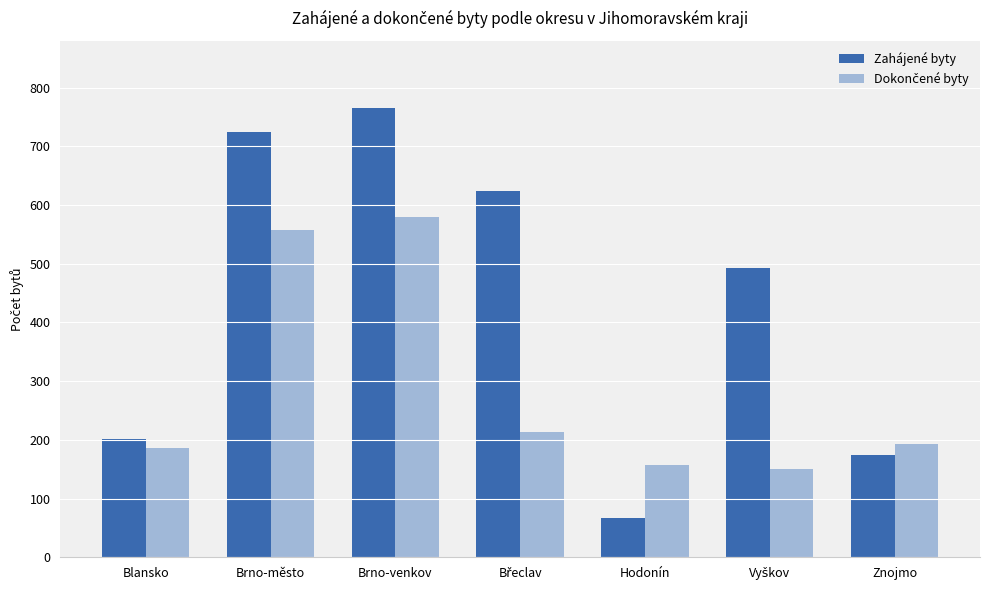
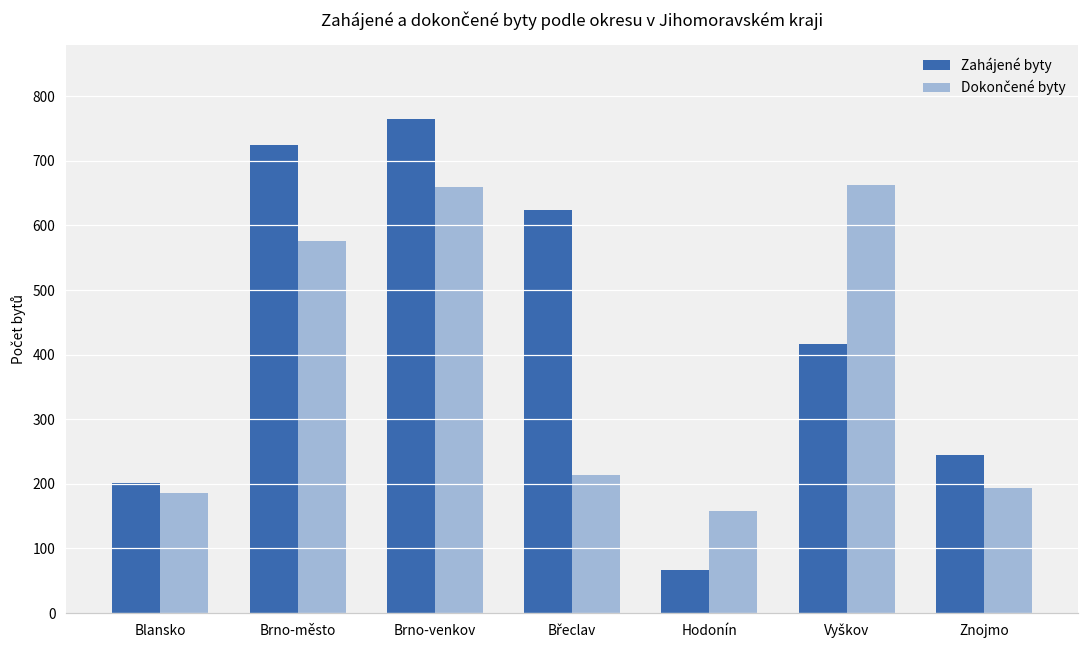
Dokončené byty, Brno-město: 560 -> 580
Dokončené byty, Brno-venkov: 580 -> 660
Zahájené byty, Vyškov: 490 -> 420
Dokončené byty, Vyškov: 150 -> 660
Zahájené byty, Znojmo: 180 -> 250
